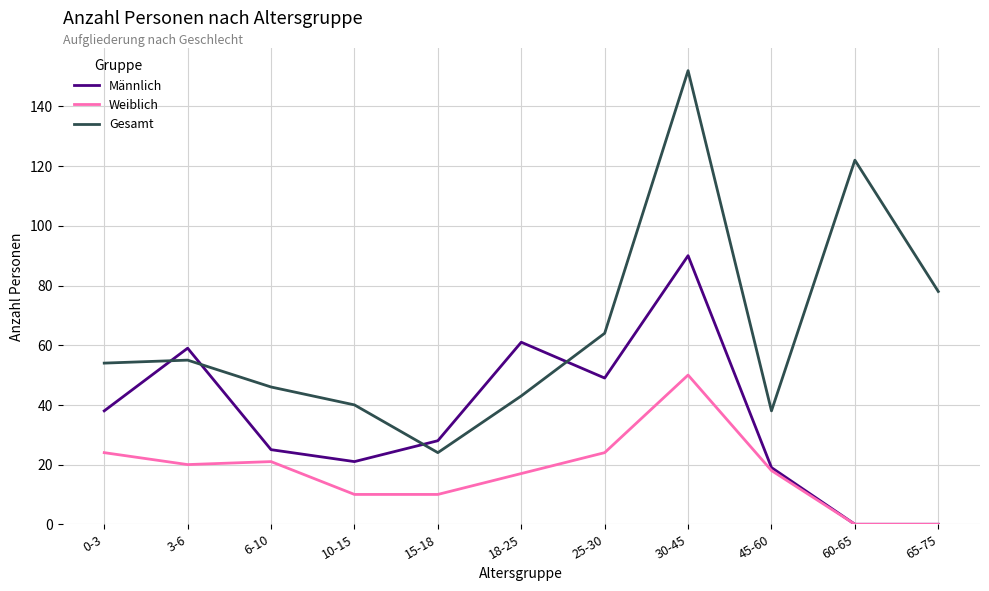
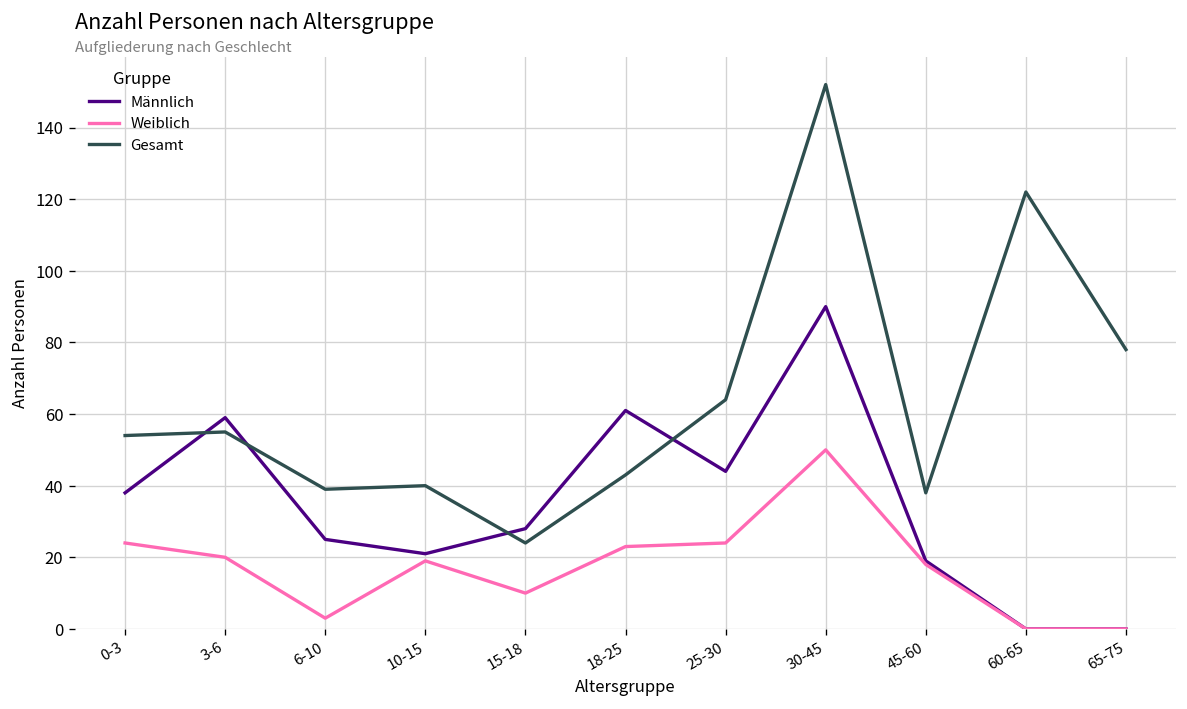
Weiblich, 6-10: 21 -> 3
Gesamt, 6-10: 46 -> 39
Weiblich, 10-15: 10 -> 19
Weiblich, 18-25: 17 -> 23
Männlich, 25-30: 49 -> 44
